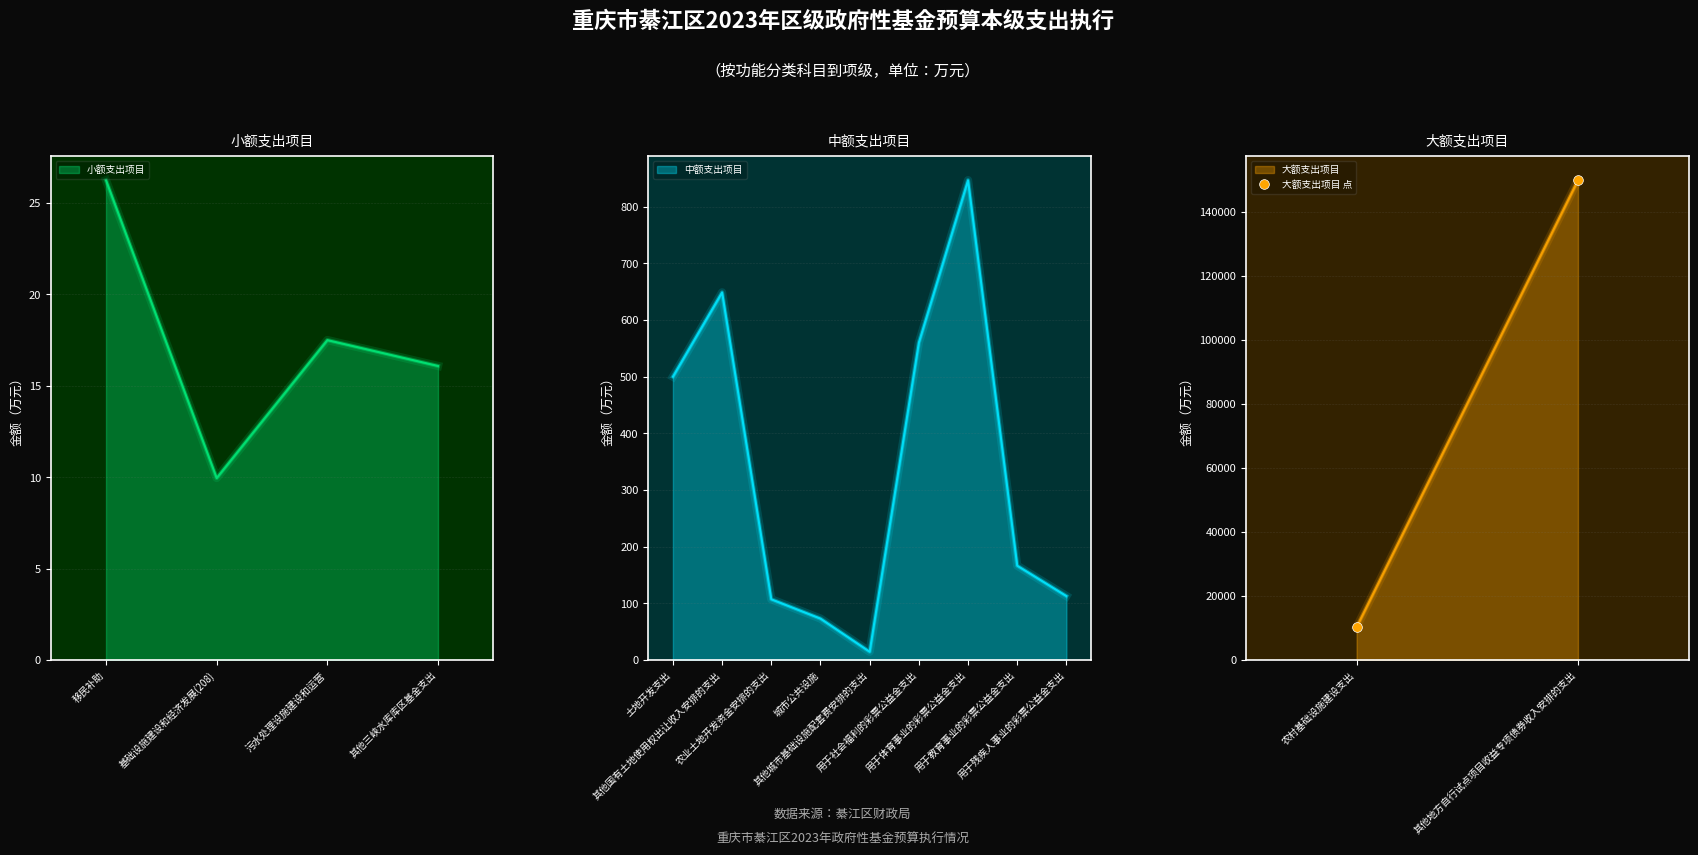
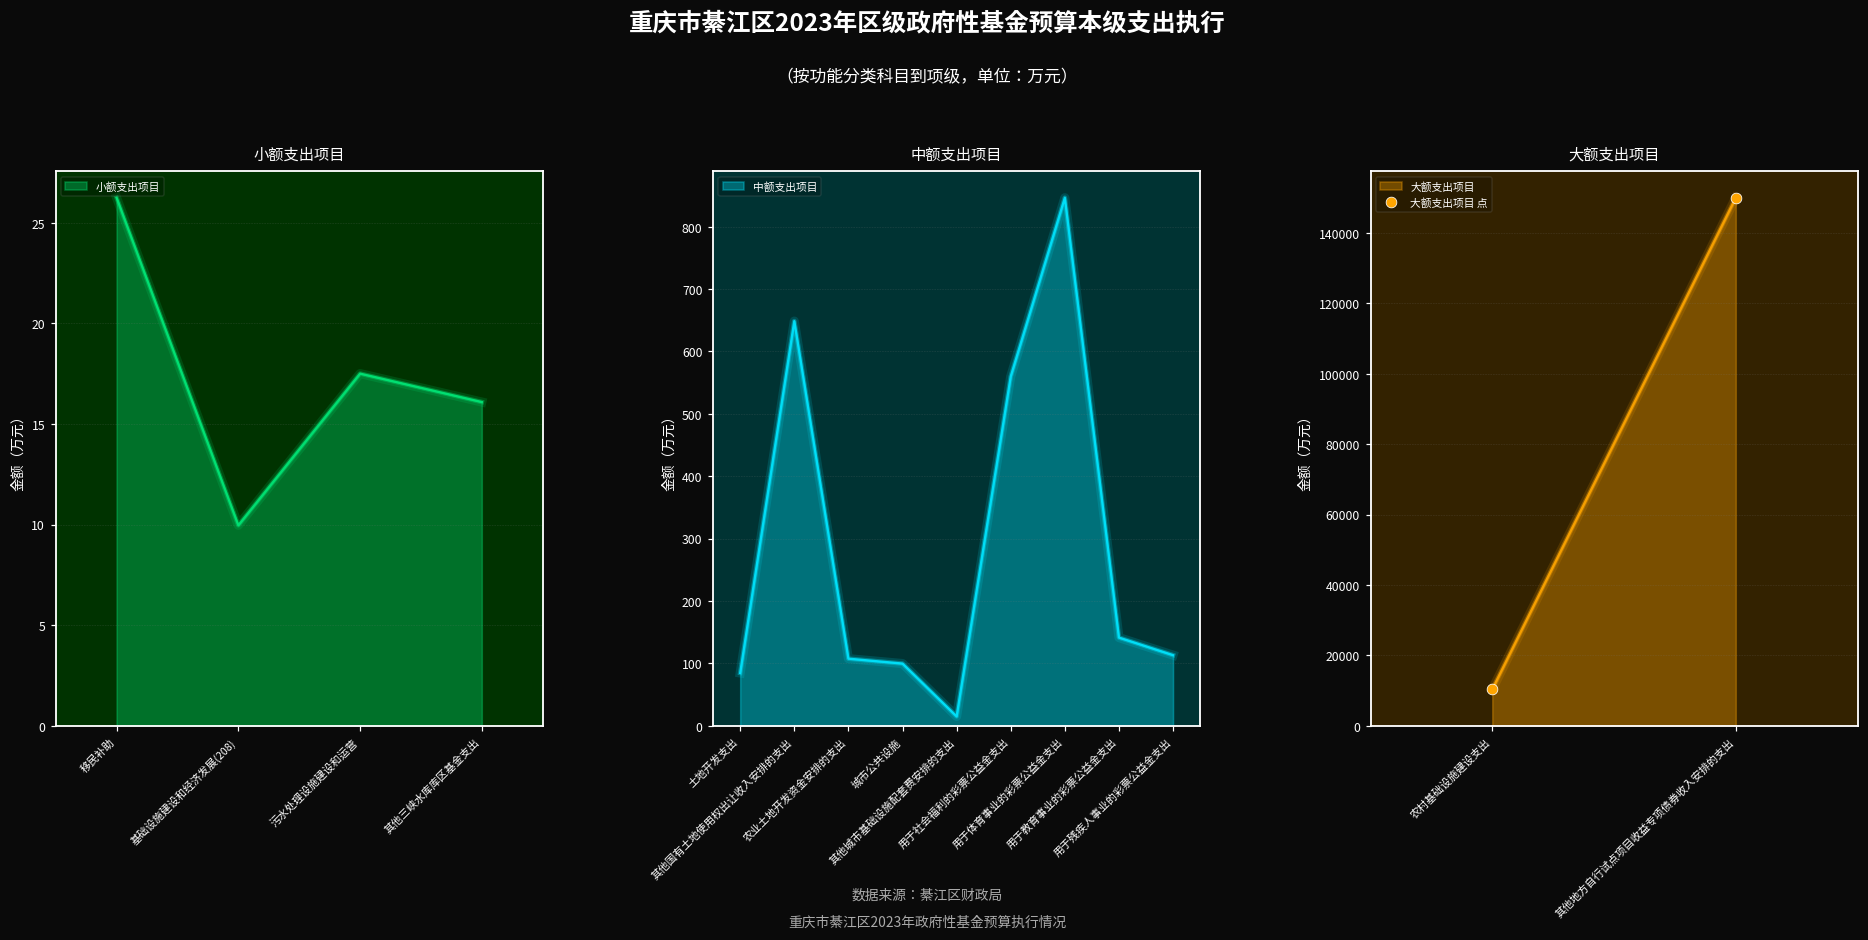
中额支出项目, 土地开发支出: 500 -> 80
中额支出项目, 城市公共设施: 70 -> 100
中额支出项目, 用于教育事业的彩票公益金支出: 170 -> 140
